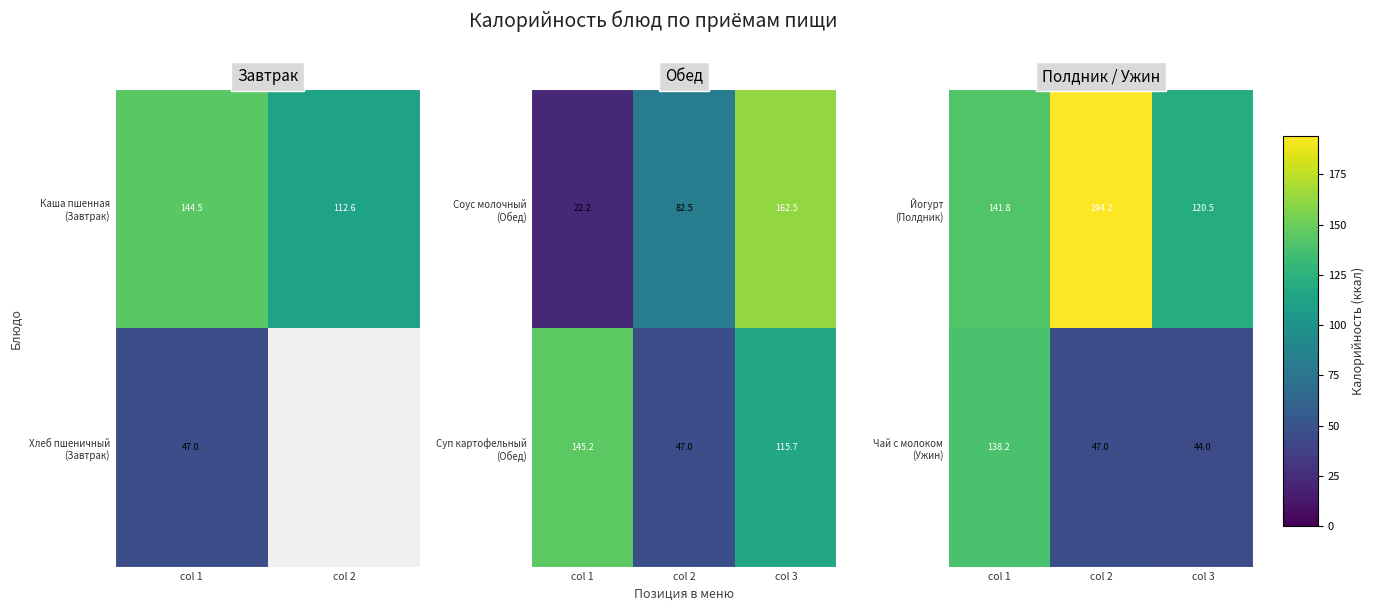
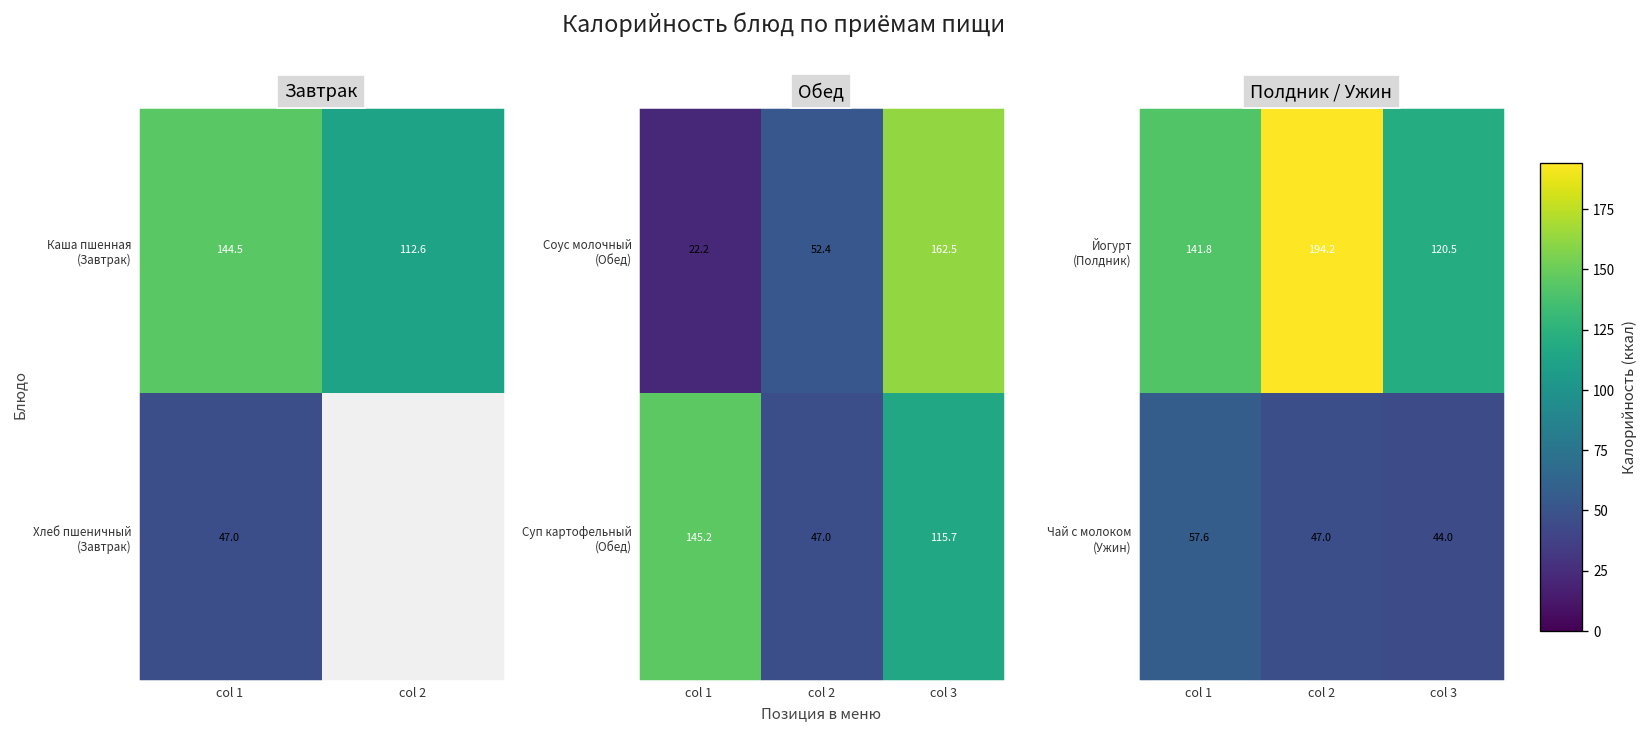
Обед, Соус молочный (Обед), col 2: 82.5 -> 52.4
Полдник / Ужин, Чай с молоком (Ужин), col 1: 138.2 -> 57.6
